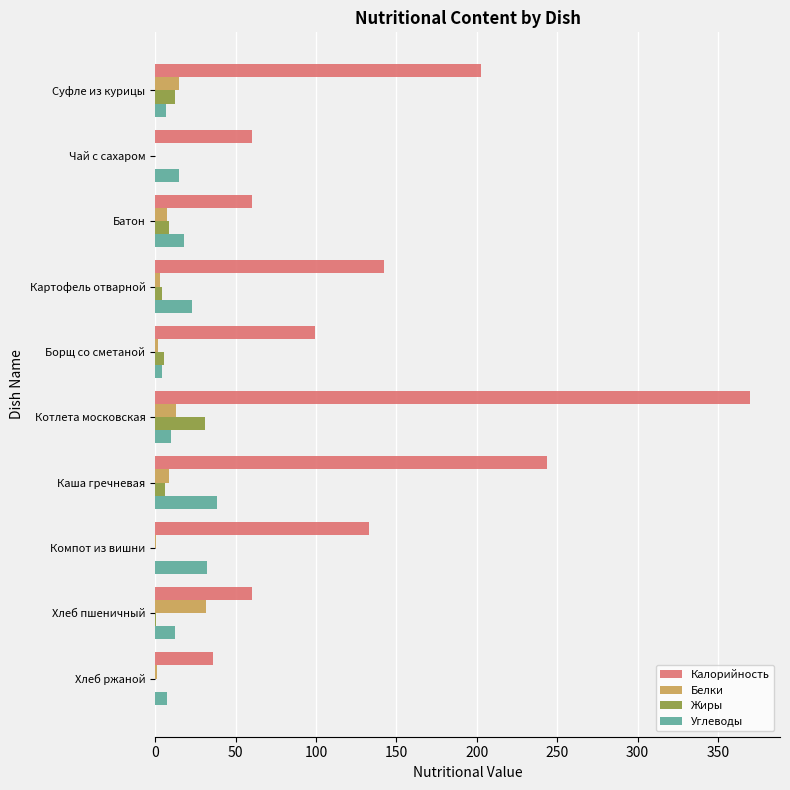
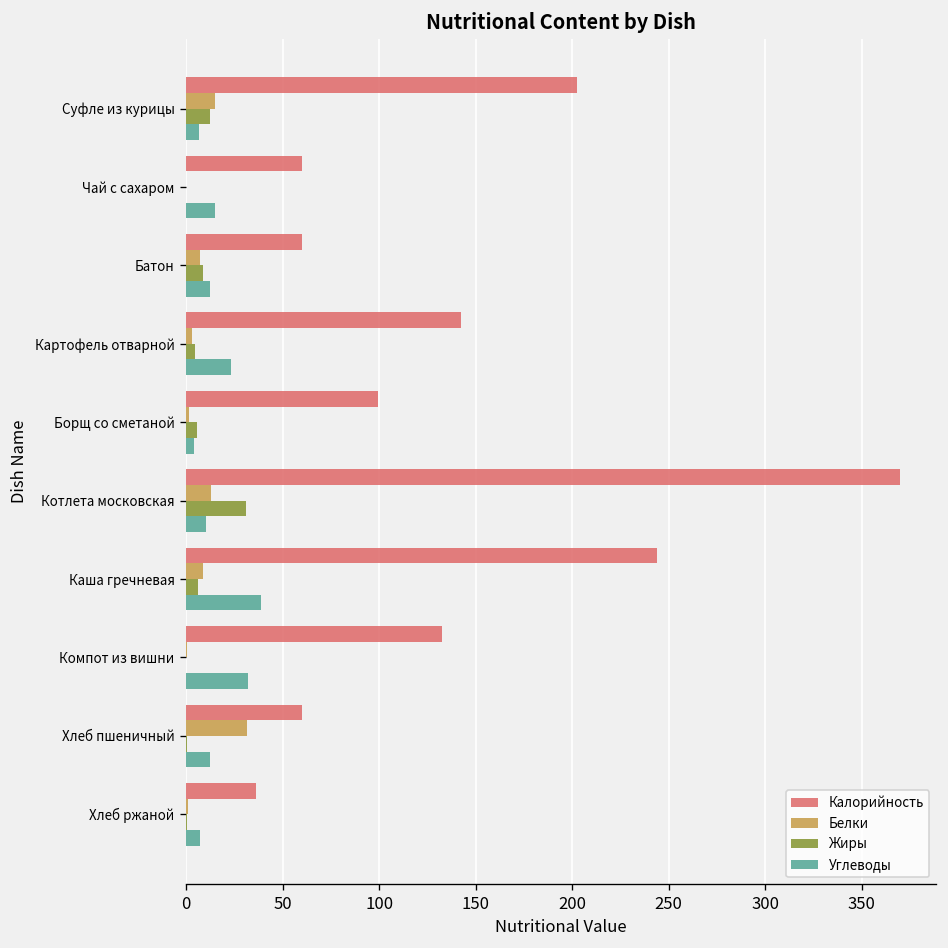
Углеводы, Батон: 18 -> 12
